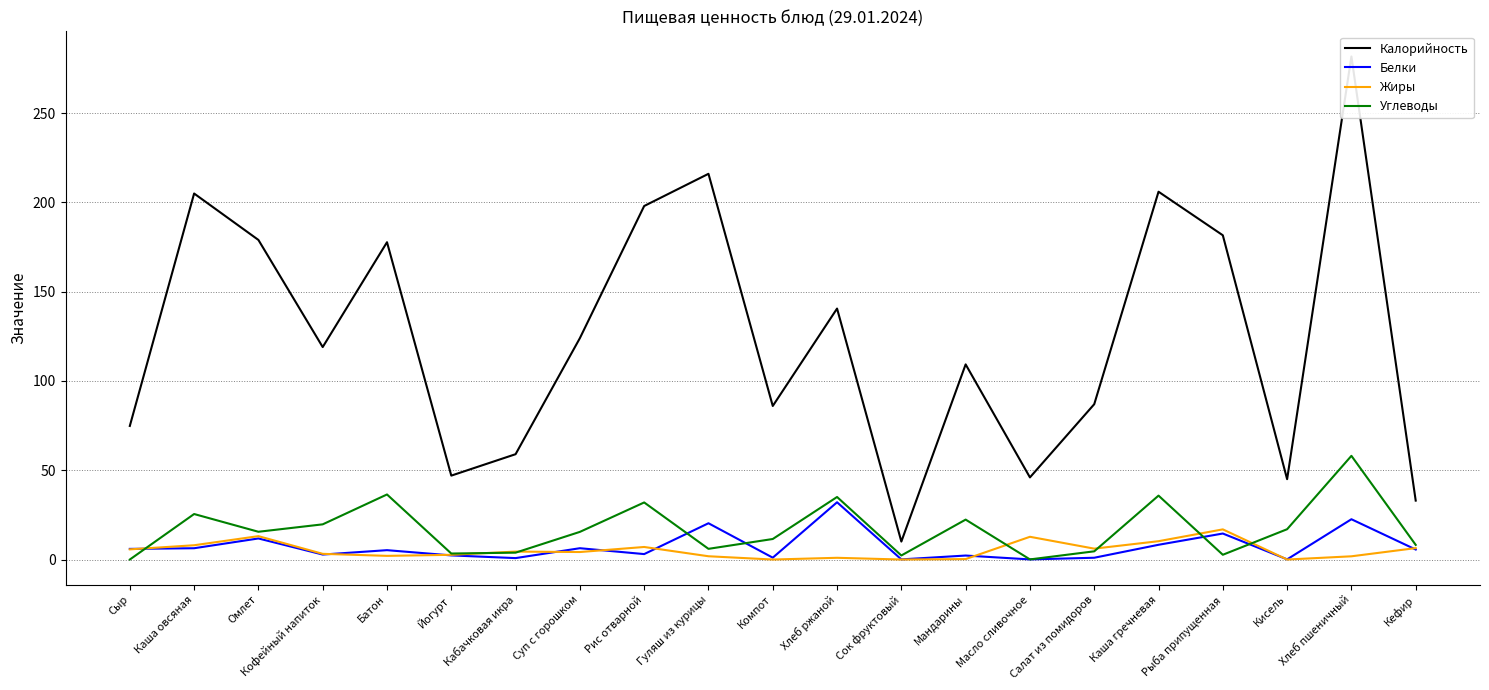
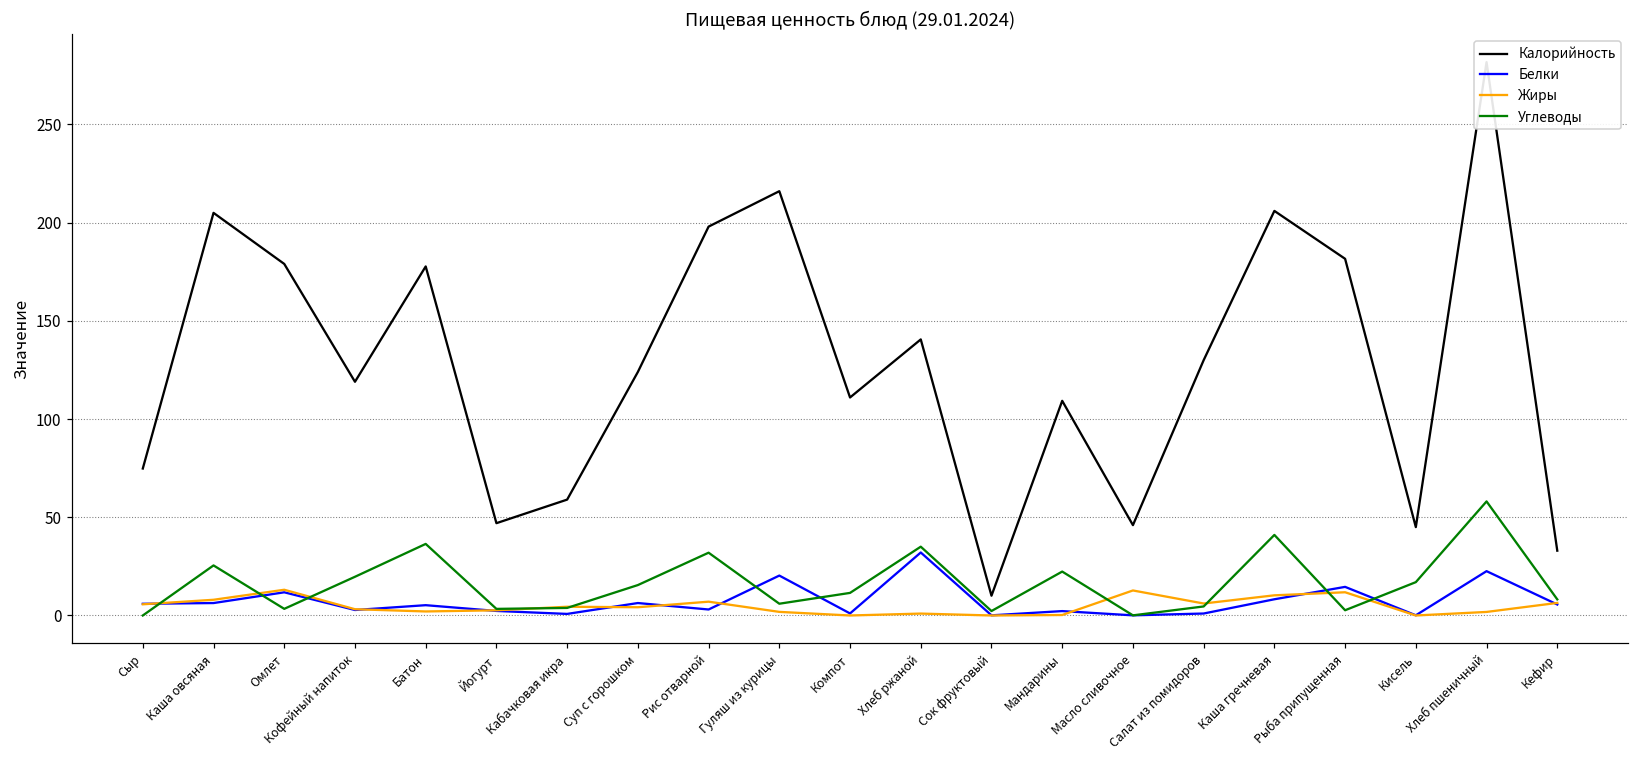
Углеводы, Омлет: 16 -> 3
Калорийность, Компот: 86 -> 111
Калорийность, Салат из помидоров: 87 -> 130
Углеводы, Каша гречневая: 36 -> 41
Жиры, Рыба припущенная: 17 -> 12
